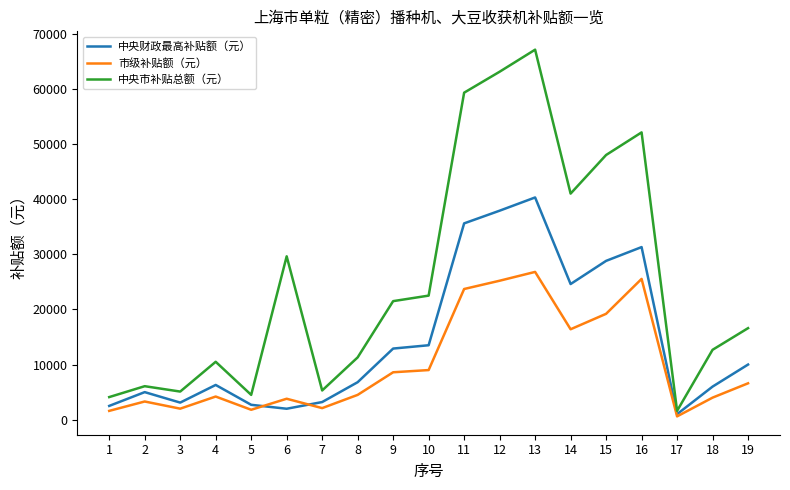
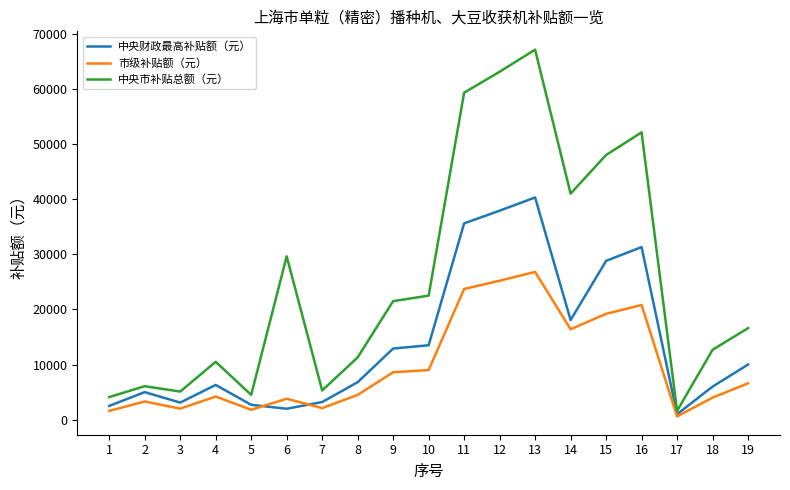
中央财政最高补贴额（元）, 14: 25000 -> 18000
市级补贴额（元）, 16: 26000 -> 21000
